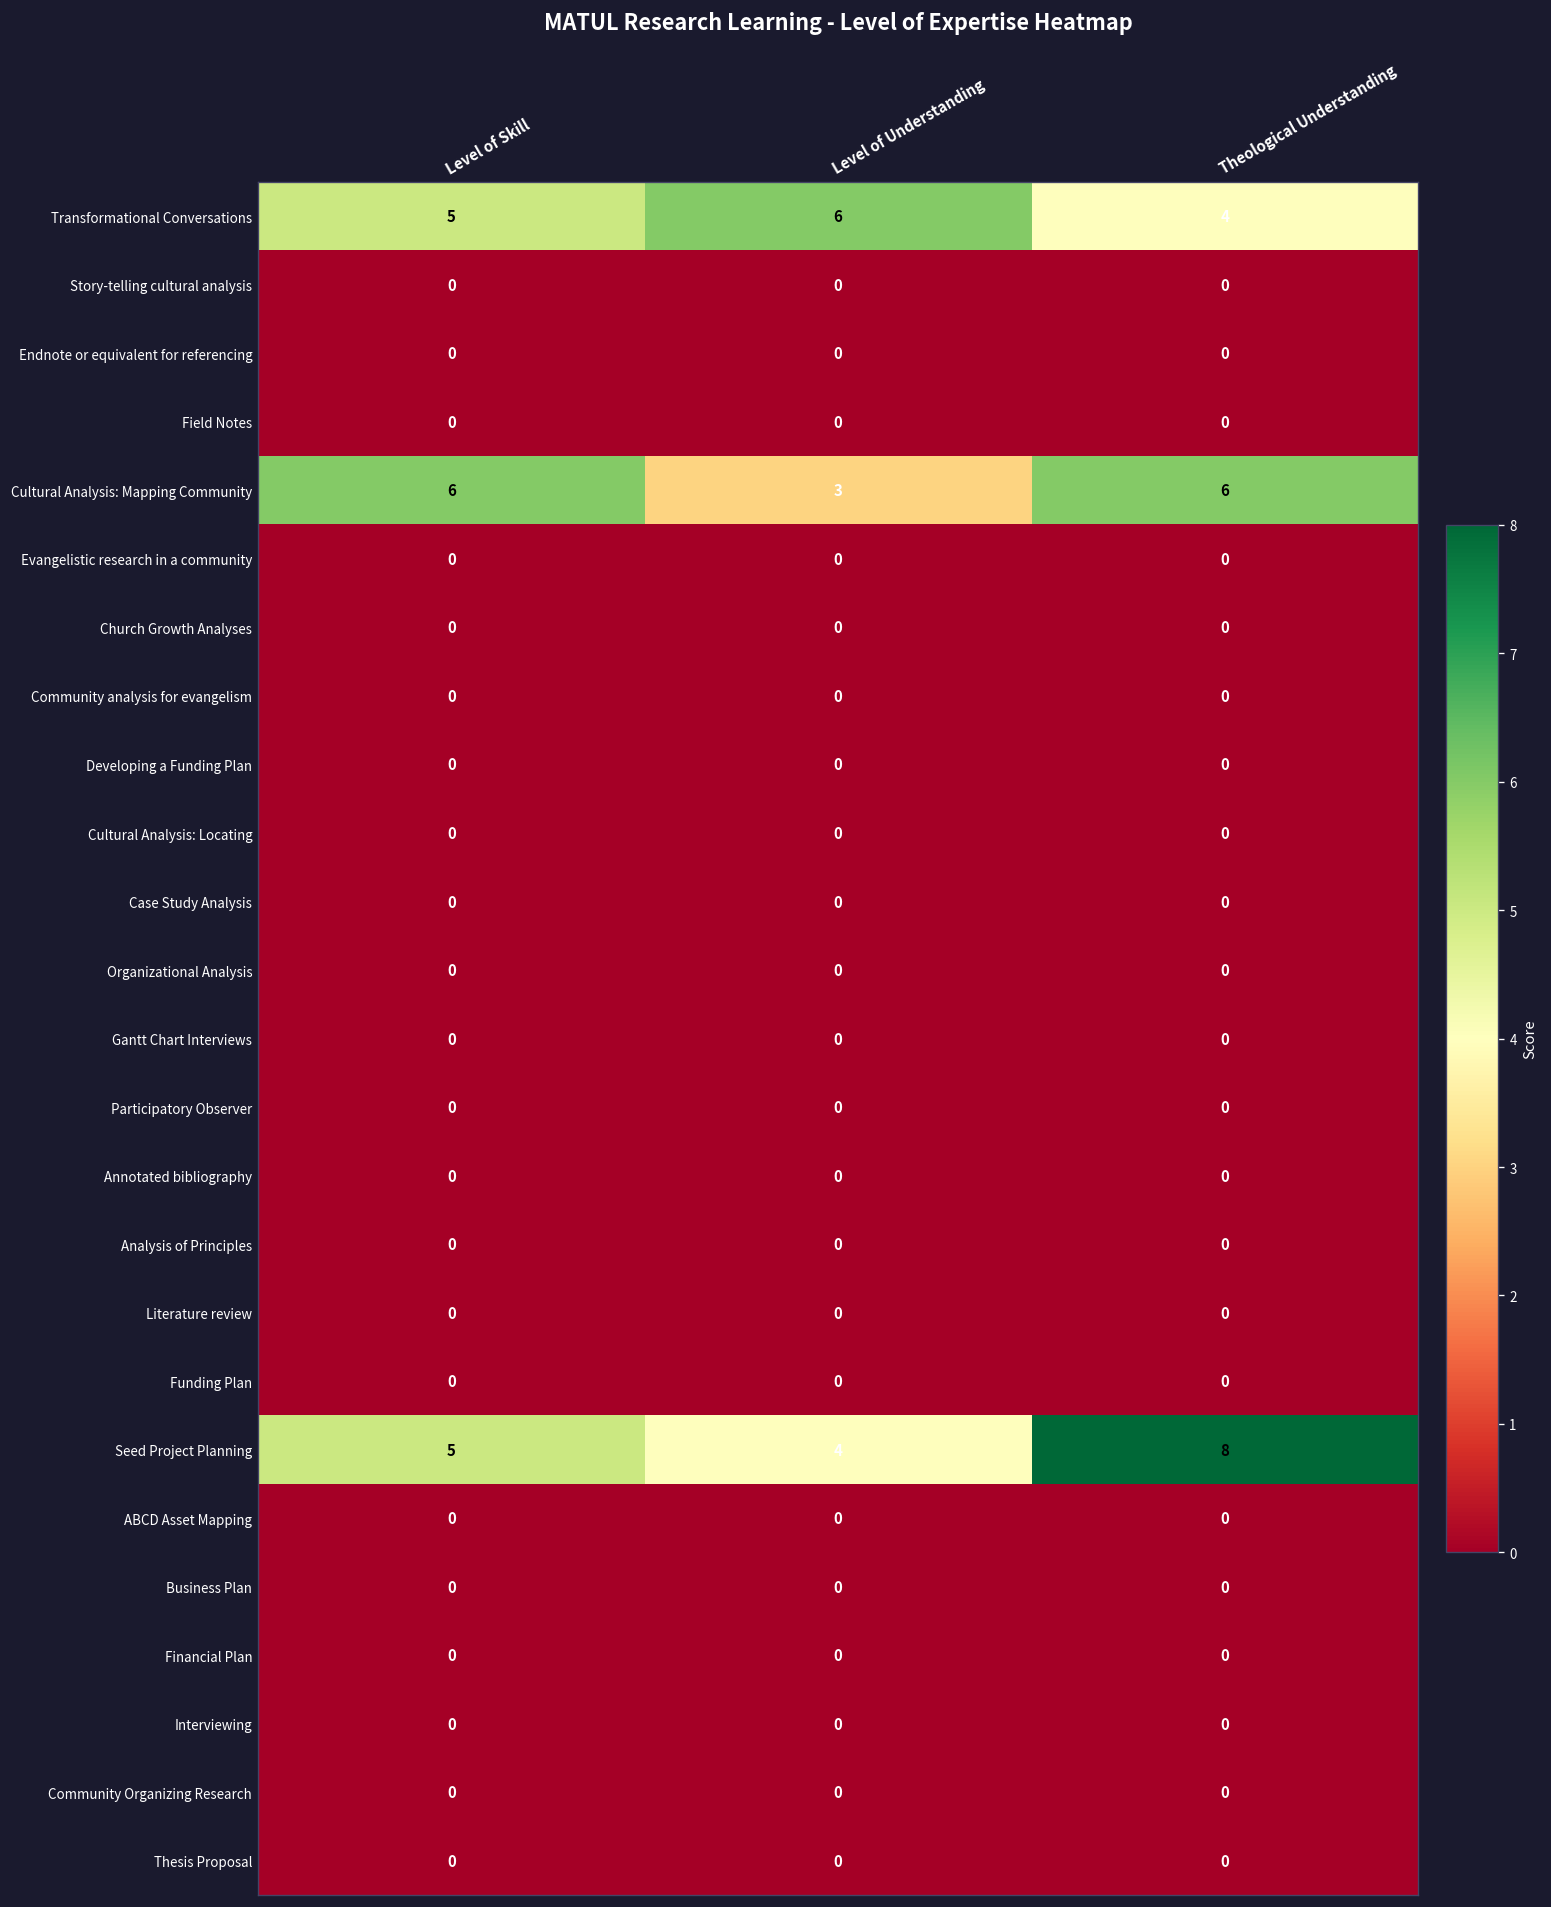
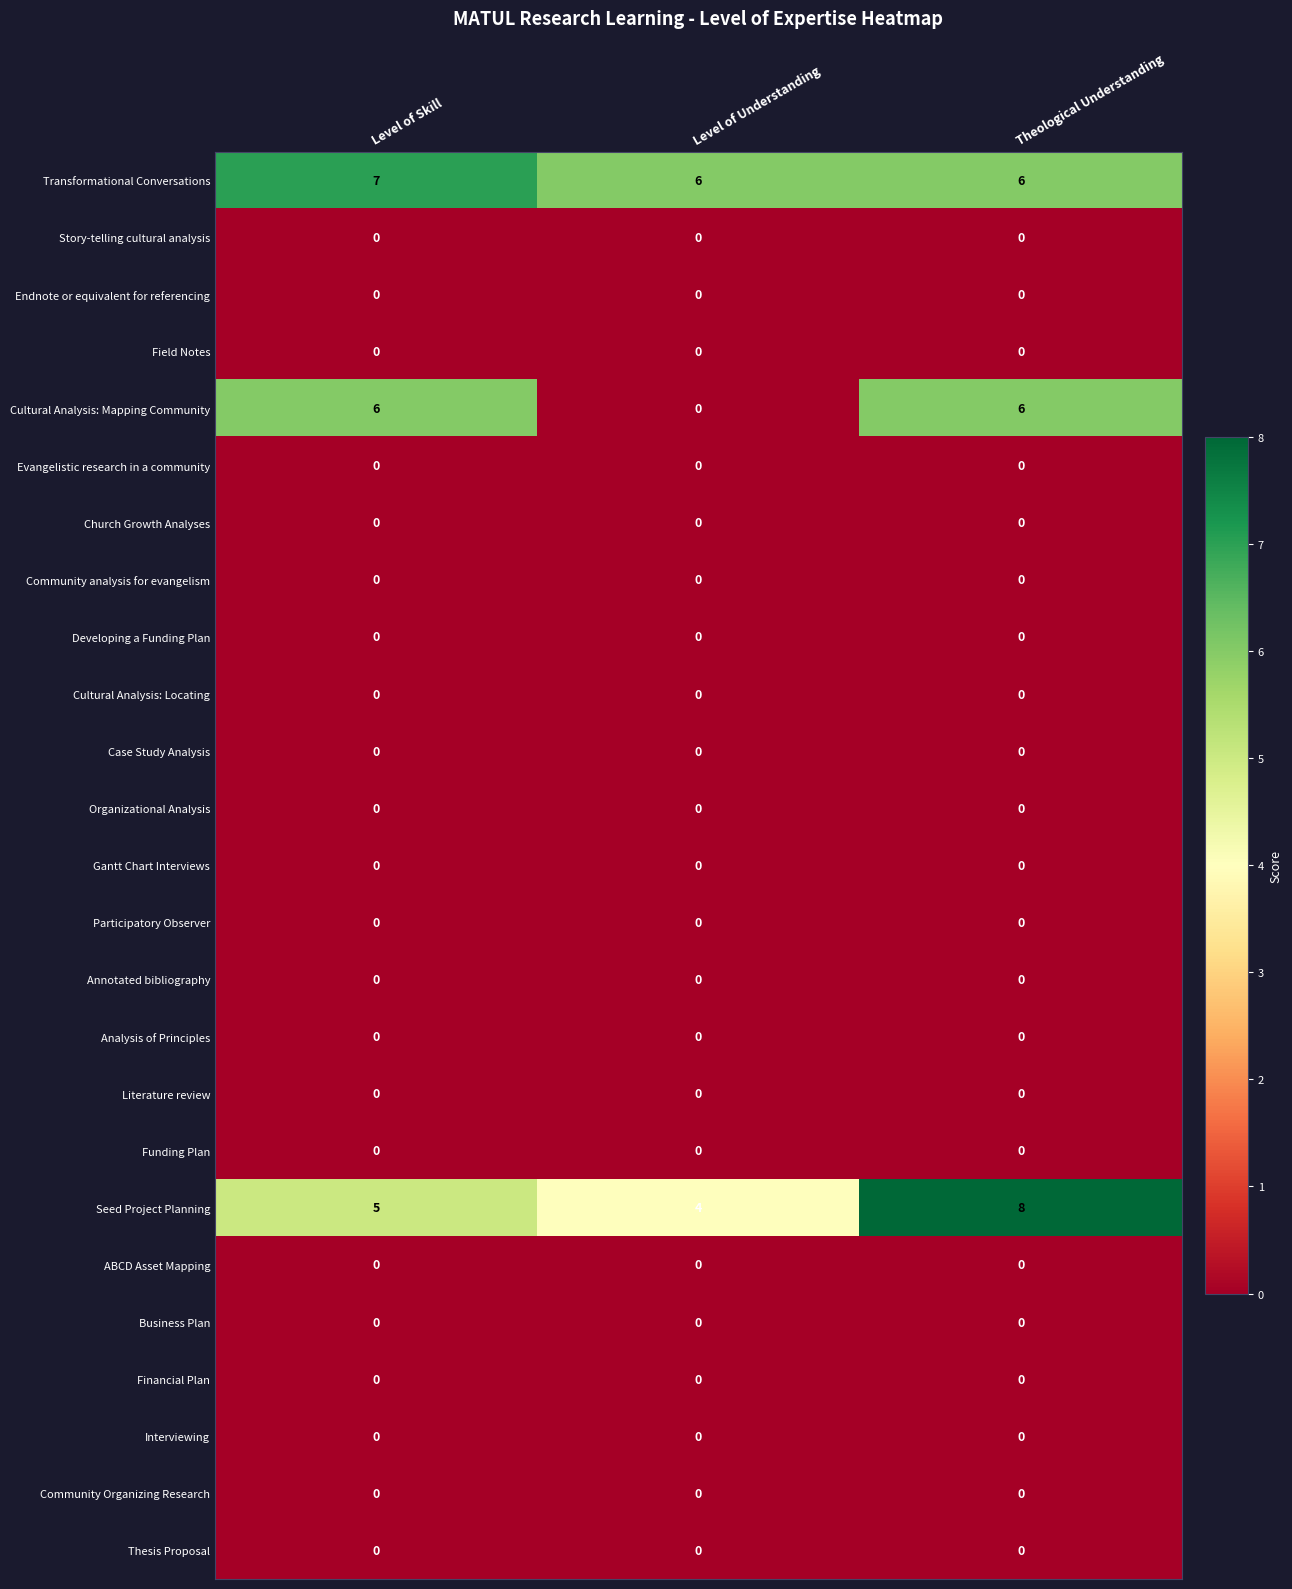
Transformational Conversations, Level of Skill: 5 -> 7
Transformational Conversations, Theological Understanding: 4 -> 6
Cultural Analysis: Mapping Community, Level of Understanding: 3 -> 0
